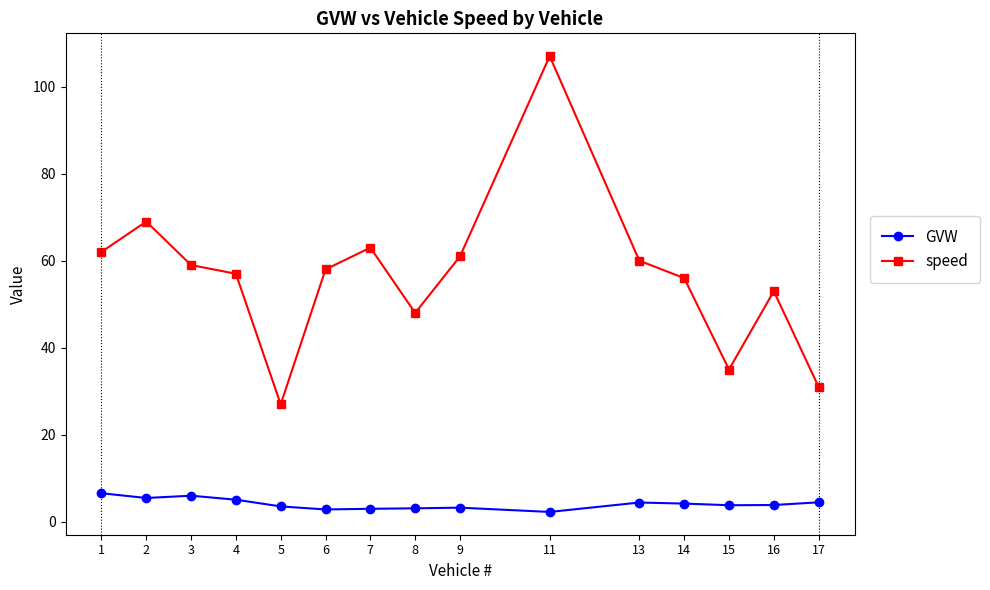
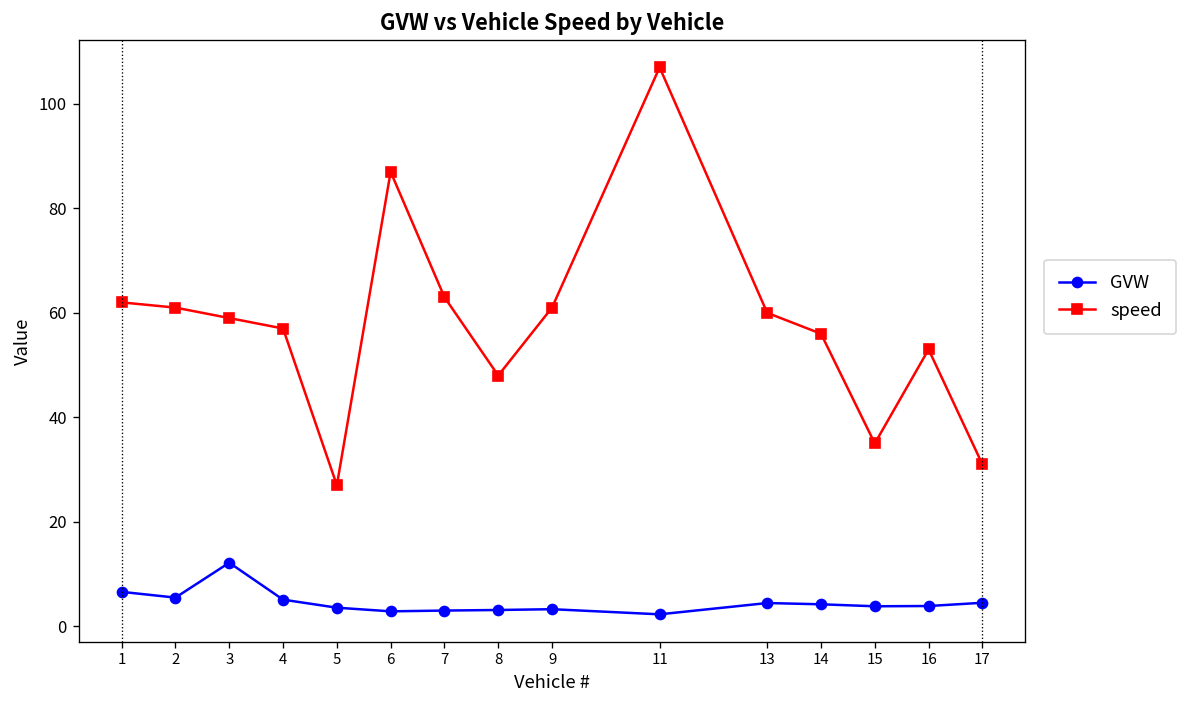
speed, 2: 69 -> 61
GVW, 3: 6 -> 12
speed, 6: 58 -> 87
